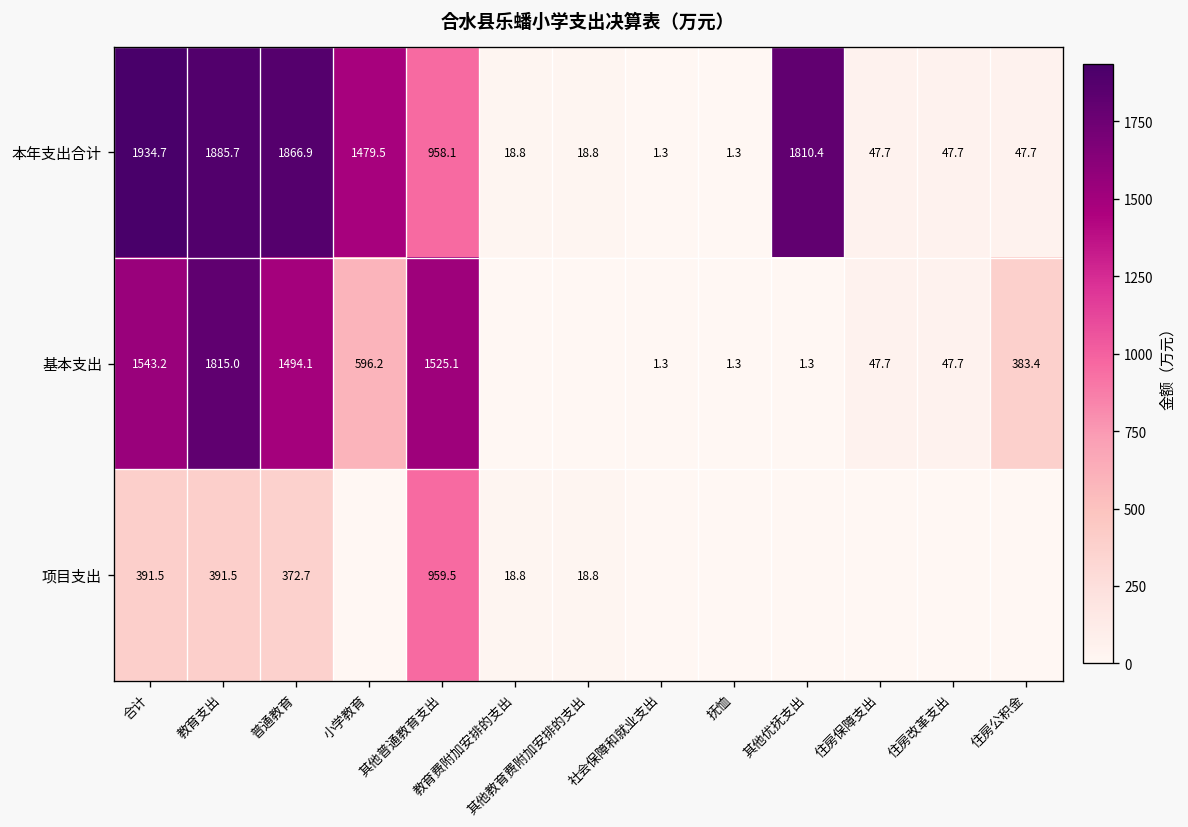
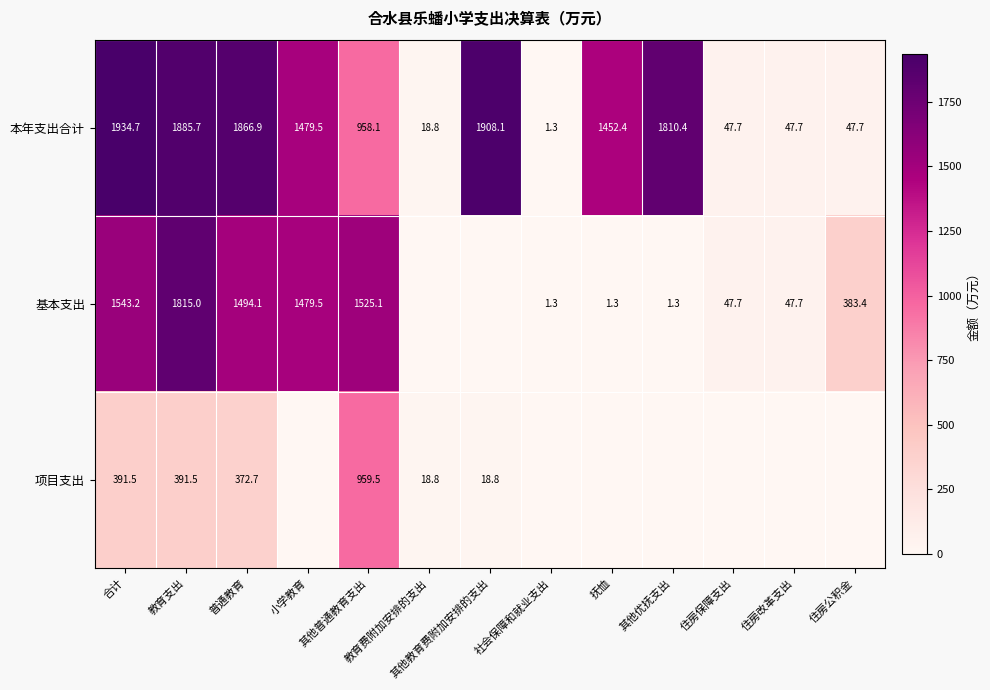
本年支出合计, 其他教育费附加安排的支出: 18.8 -> 1908.1
本年支出合计, 抚恤: 1.3 -> 1452.4
基本支出, 小学教育: 596.2 -> 1479.5
